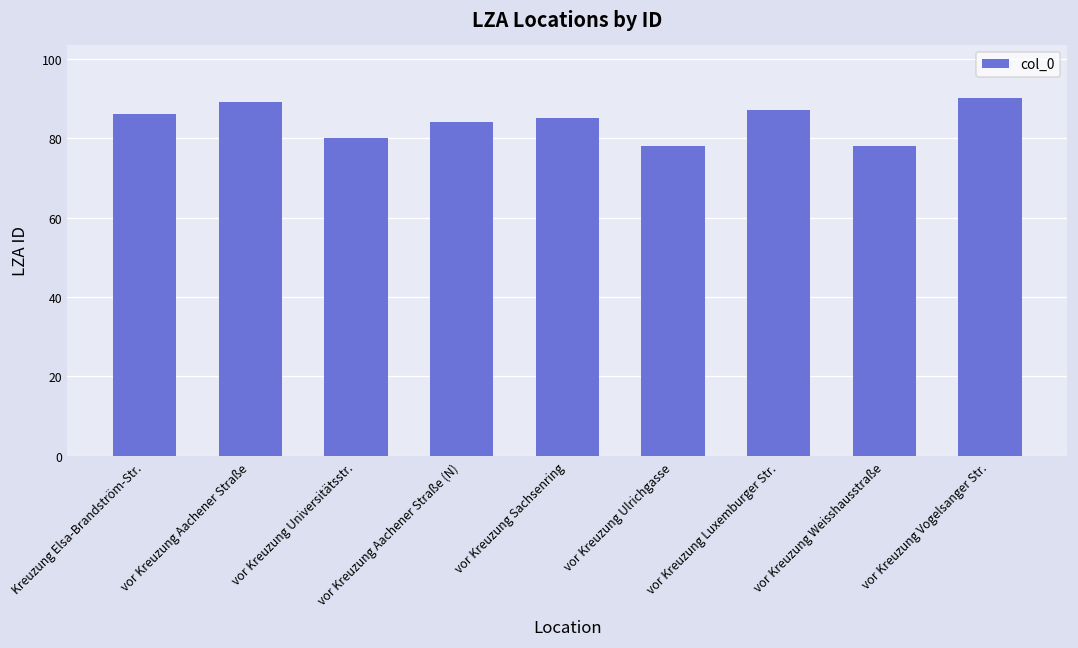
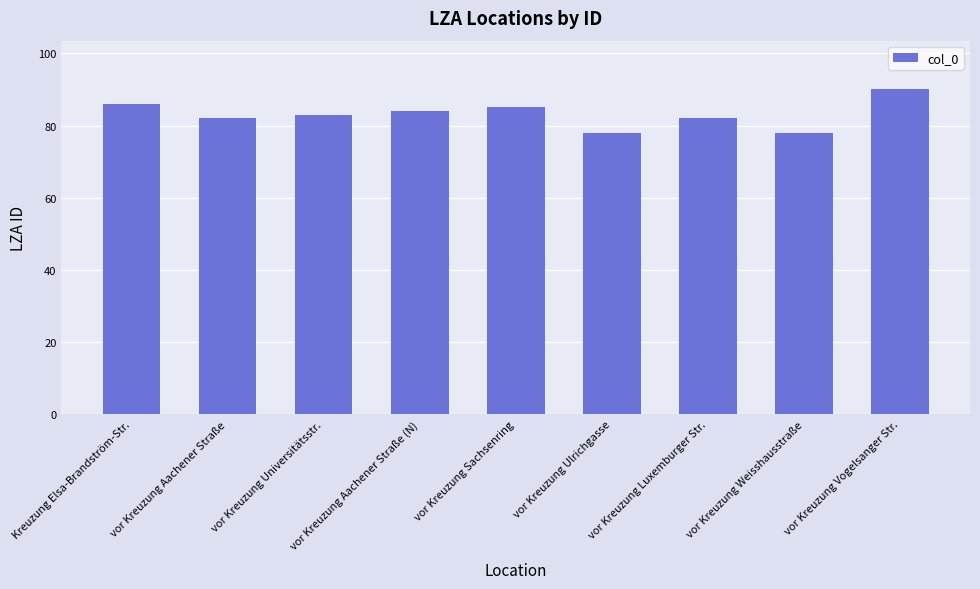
vor Kreuzung Aachener Straße: 89 -> 82
vor Kreuzung Universitätsstr.: 80 -> 83
vor Kreuzung Luxemburger Str.: 87 -> 82
